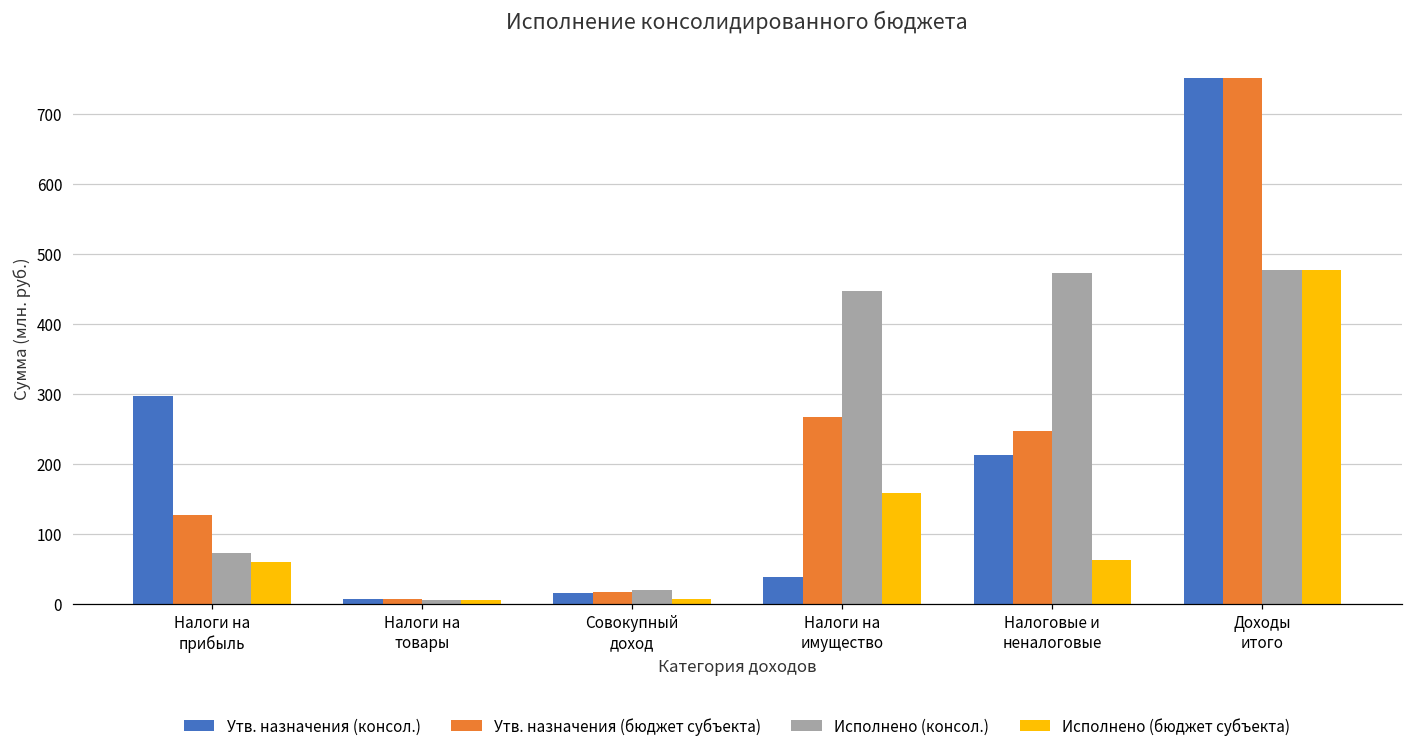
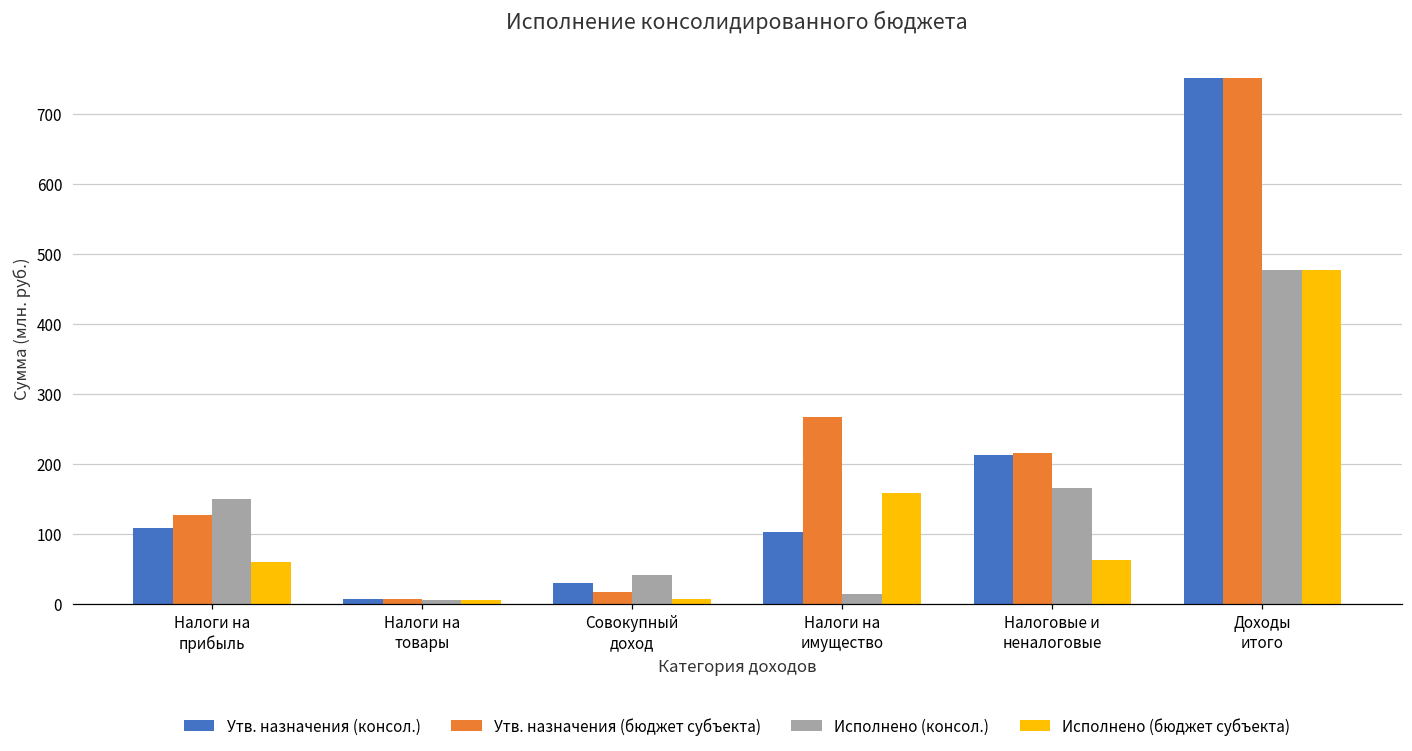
Утв. назначения (консол.), Налоги на прибыль: 300 -> 110
Исполнено (консол.), Налоги на прибыль: 70 -> 150
Утв. назначения (консол.), Совокупный доход: 20 -> 30
Исполнено (консол.), Совокупный доход: 20 -> 40
Утв. назначения (консол.), Налоги на имущество: 40 -> 100
Исполнено (консол.), Налоги на имущество: 450 -> 10
Утв. назначения (бюджет субъекта), Налоговые и неналоговые: 250 -> 220
Исполнено (консол.), Налоговые и неналоговые: 470 -> 170
